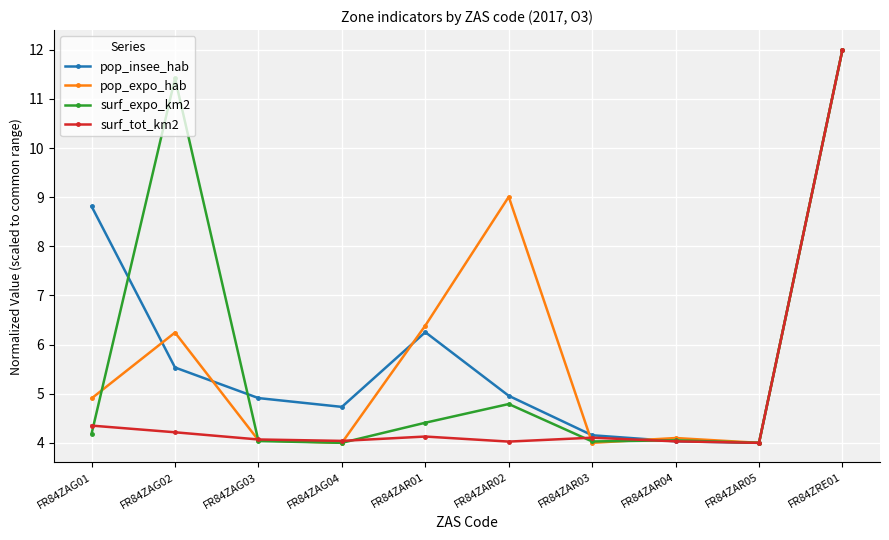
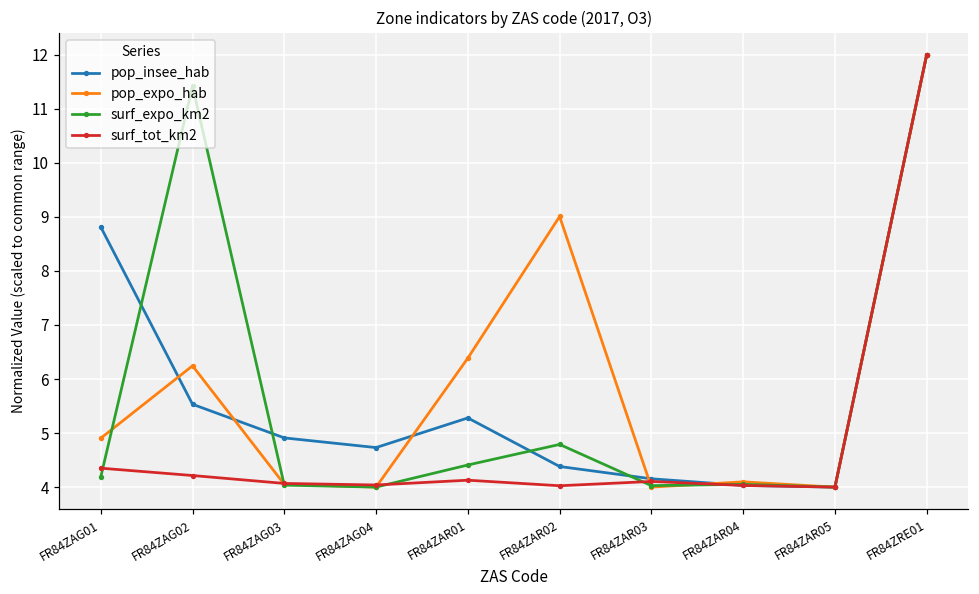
pop_insee_hab, FR84ZAR01: 6.3 -> 5.3
pop_insee_hab, FR84ZAR02: 5.0 -> 4.4
